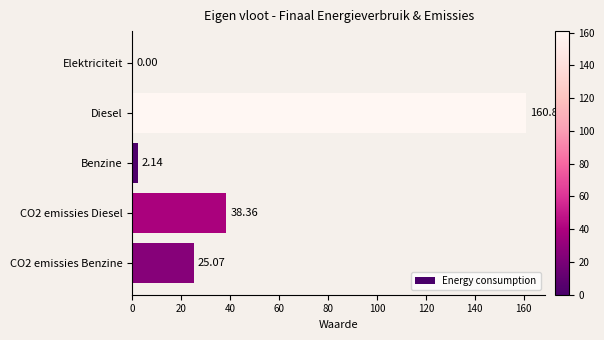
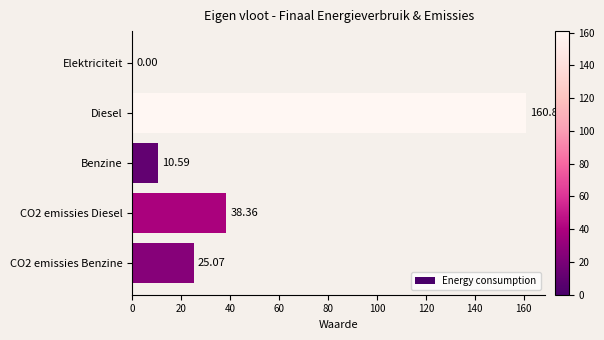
Benzine: 2.14 -> 10.59
